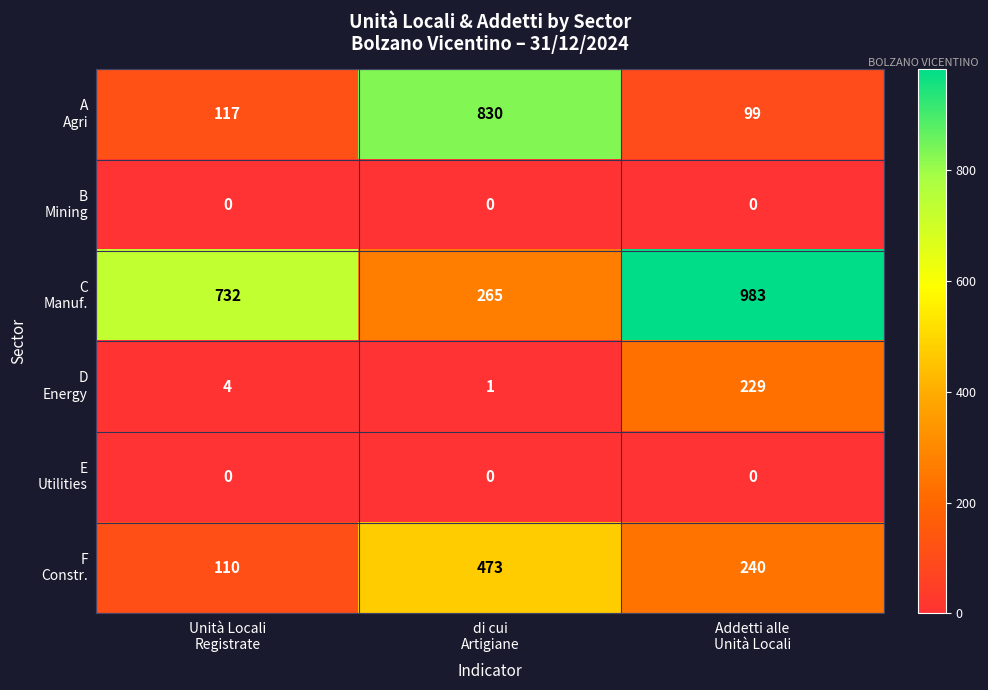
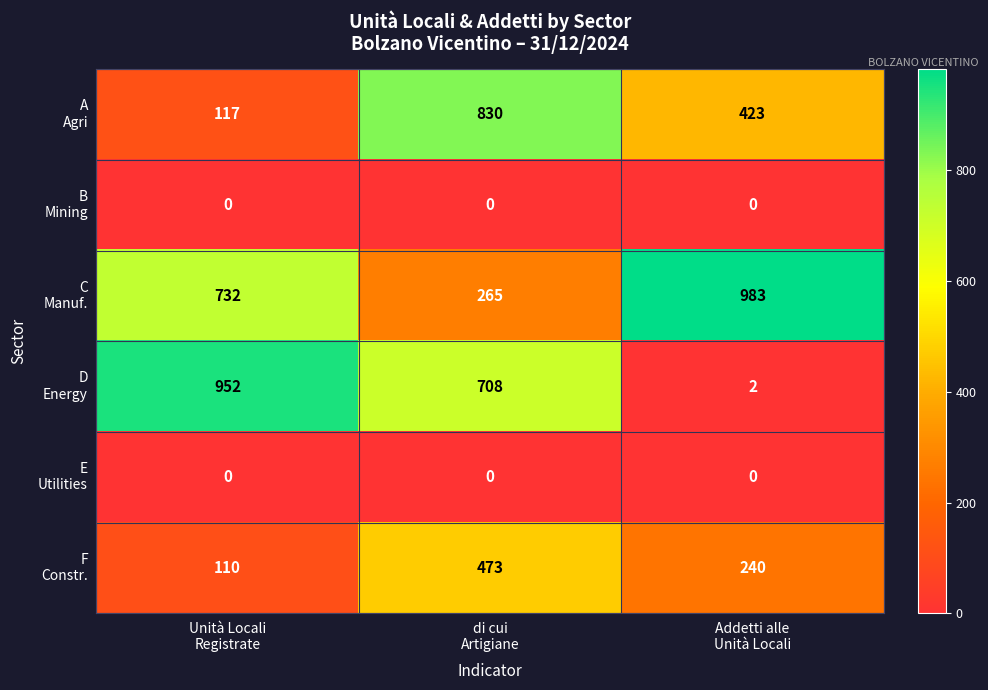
A Agri, Addetti alle Unità Locali: 99 -> 423
D Energy, Unità Locali Registrate: 4 -> 952
D Energy, di cui Artigiane: 1 -> 708
D Energy, Addetti alle Unità Locali: 229 -> 2
